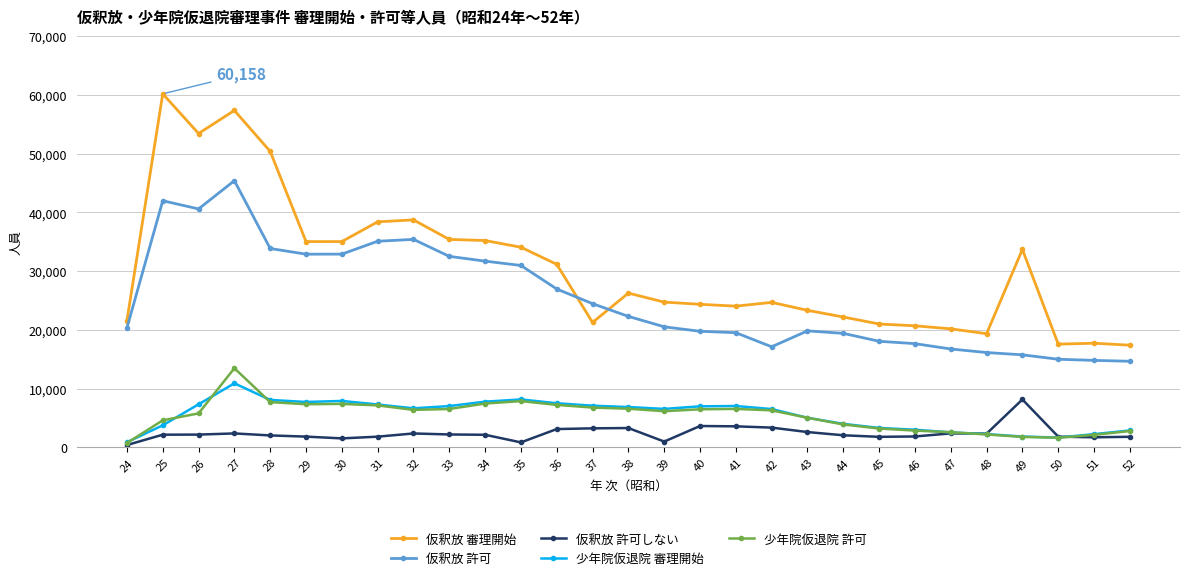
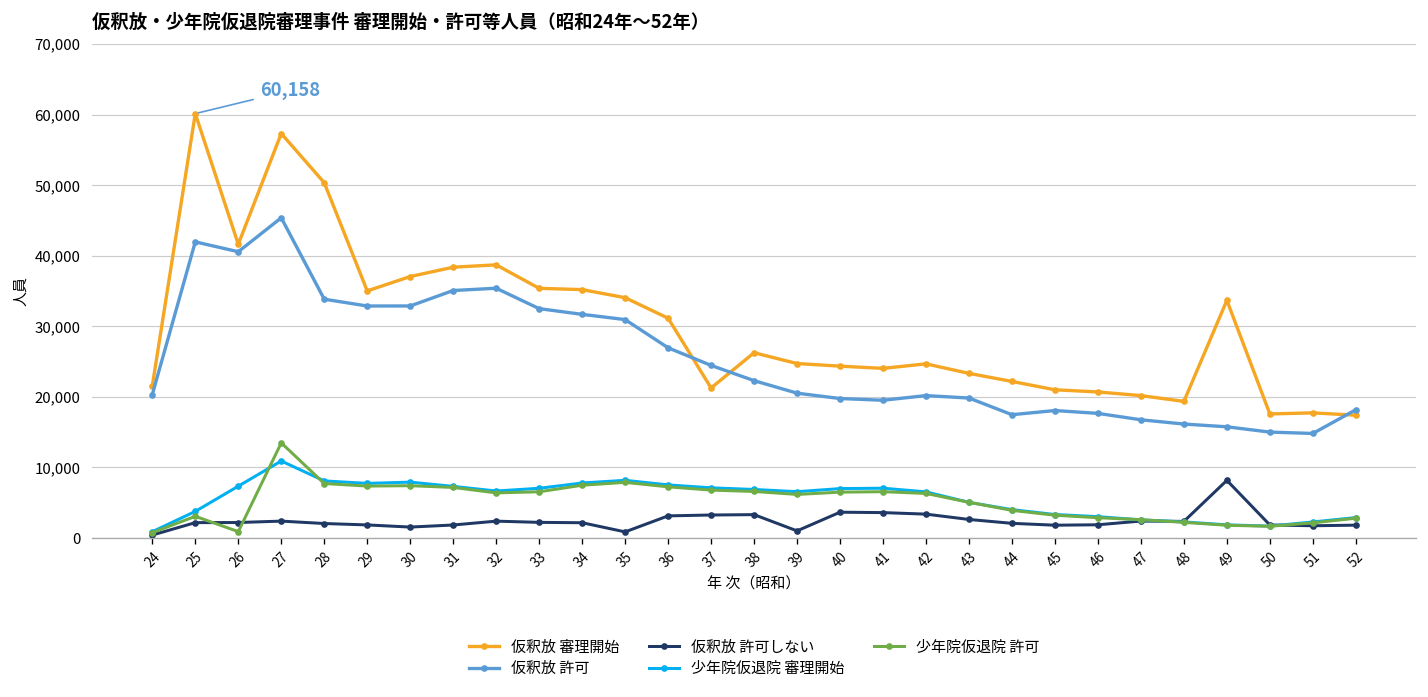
少年院仮退院 許可, 25: 5,000 -> 3,000
仮釈放 審理開始, 26: 53,000 -> 42,000
少年院仮退院 許可, 26: 6,000 -> 1,000
仮釈放 審理開始, 30: 35,000 -> 37,000
仮釈放 許可, 42: 17,000 -> 20,000
仮釈放 許可, 44: 19,000 -> 17,000
仮釈放 許可, 52: 15,000 -> 18,000
